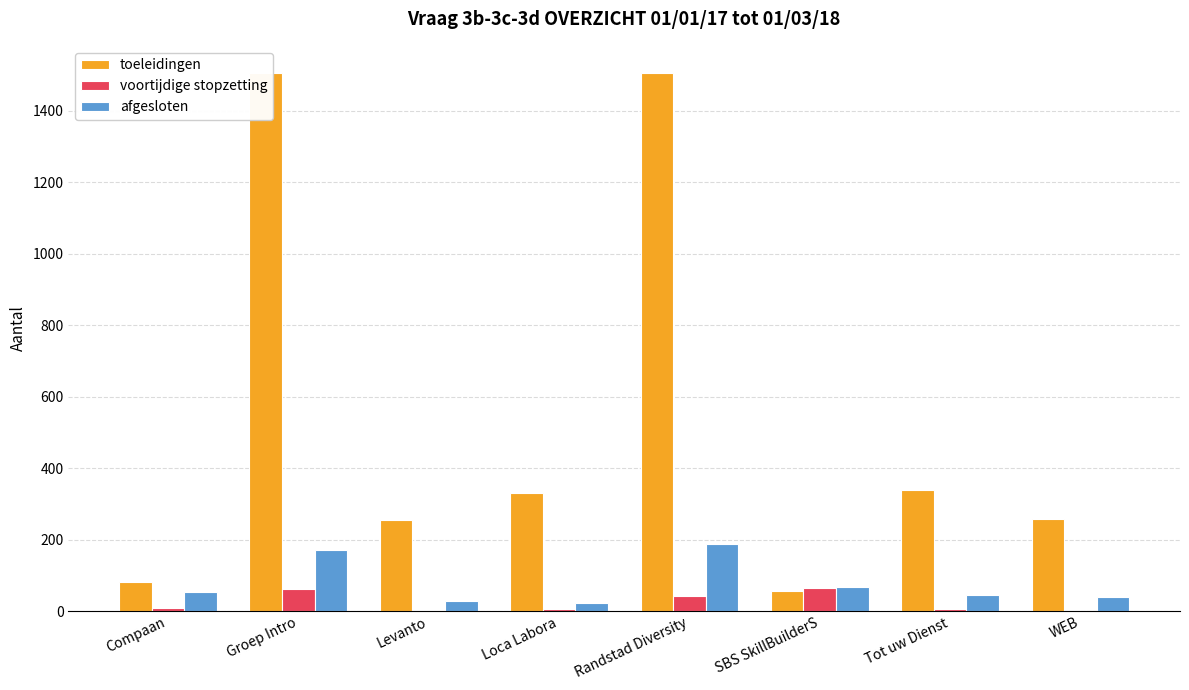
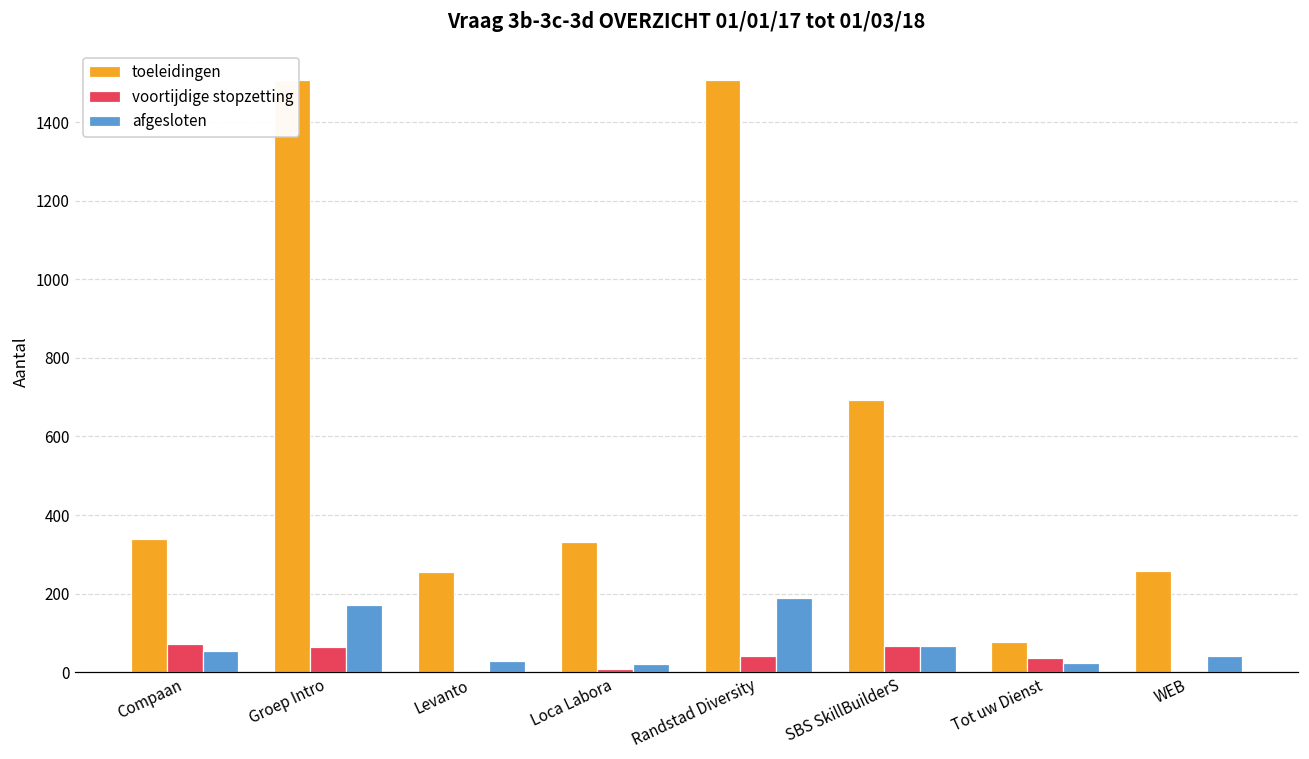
toeleidingen, Compaan: 80 -> 340
voortijdige stopzetting, Compaan: 10 -> 70
toeleidingen, SBS SkillBuilderS: 60 -> 690
toeleidingen, Tot uw Dienst: 340 -> 80
voortijdige stopzetting, Tot uw Dienst: 10 -> 40
afgesloten, Tot uw Dienst: 50 -> 20
